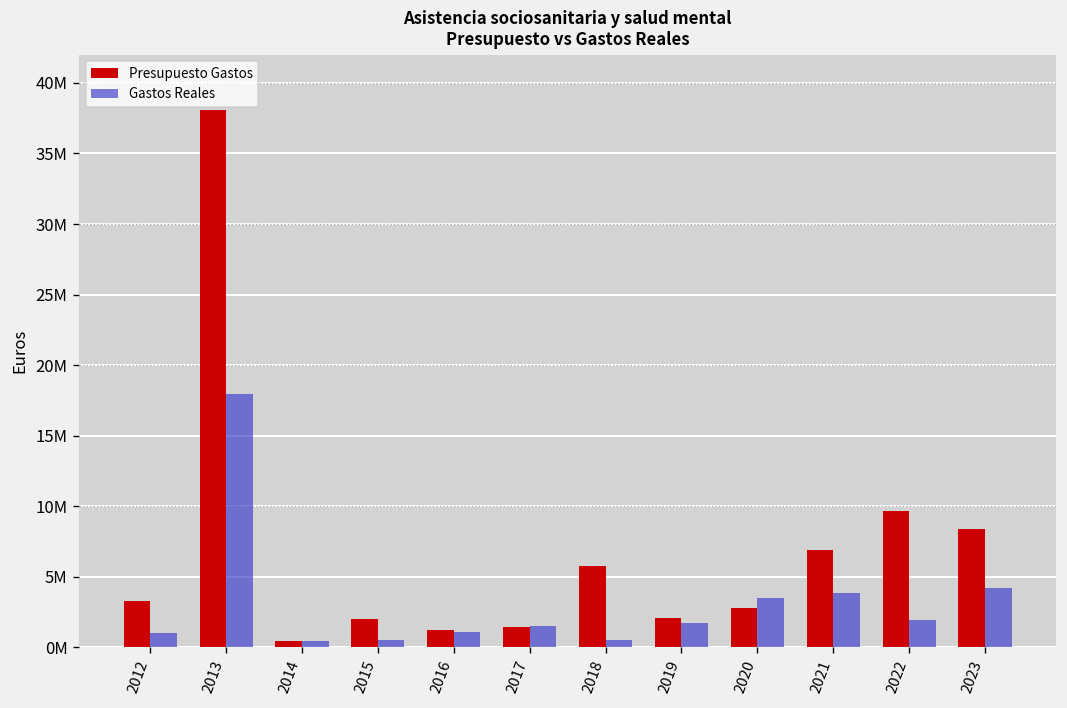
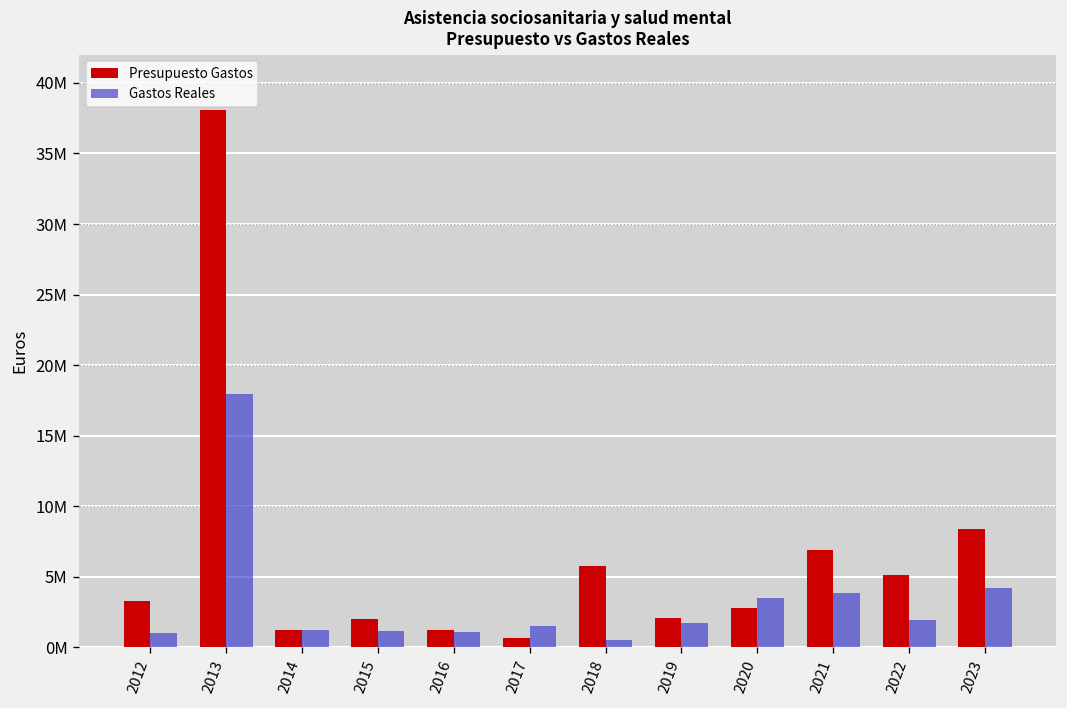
Presupuesto Gastos, 2014: 400000 -> 1200000
Gastos Reales, 2014: 500000 -> 1200000
Gastos Reales, 2015: 500000 -> 1200000
Presupuesto Gastos, 2017: 1400000 -> 600000
Presupuesto Gastos, 2022: 9700000 -> 5100000
